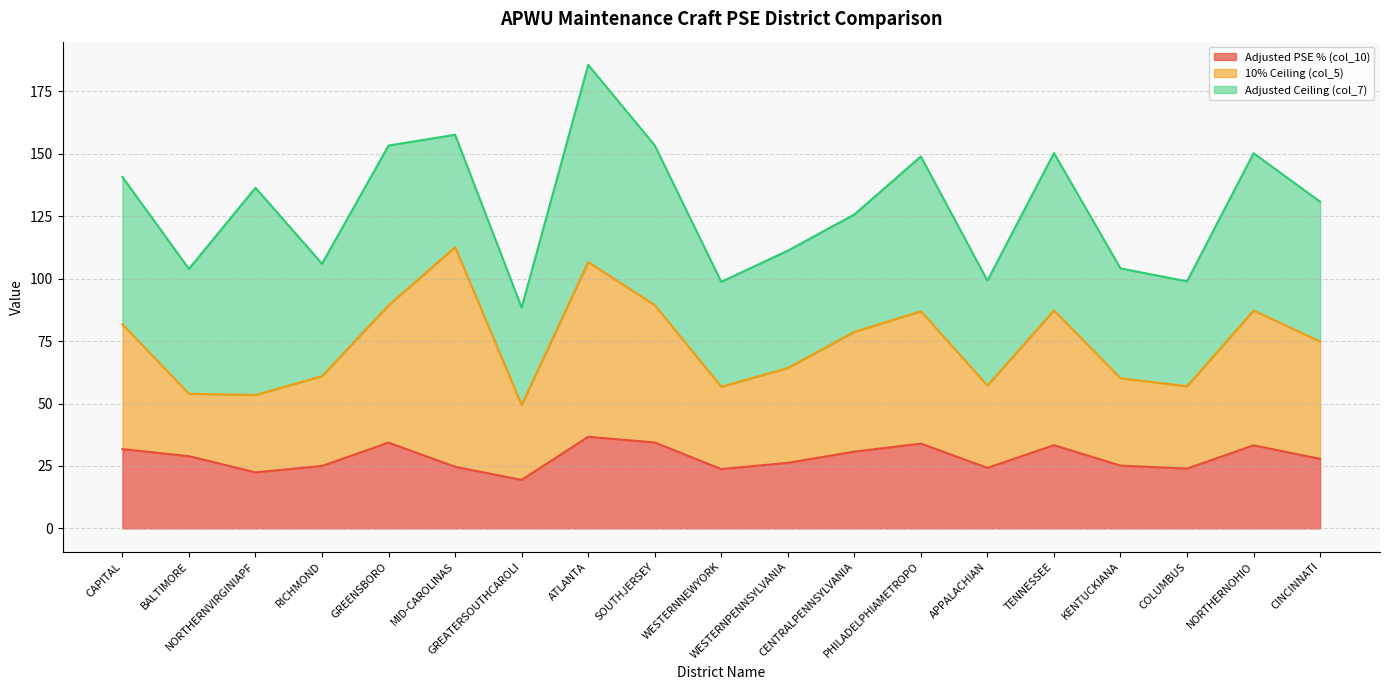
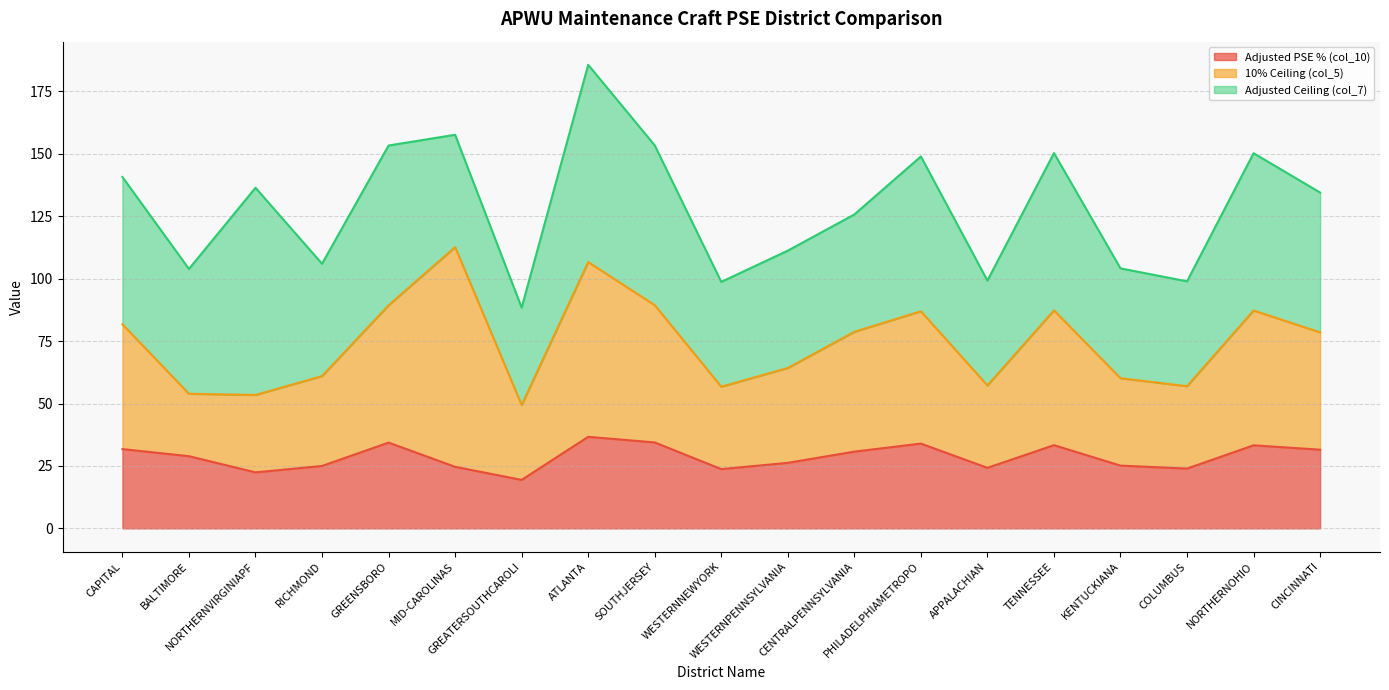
Adjusted PSE % (col_10), CINCINNATI: 28 -> 32
